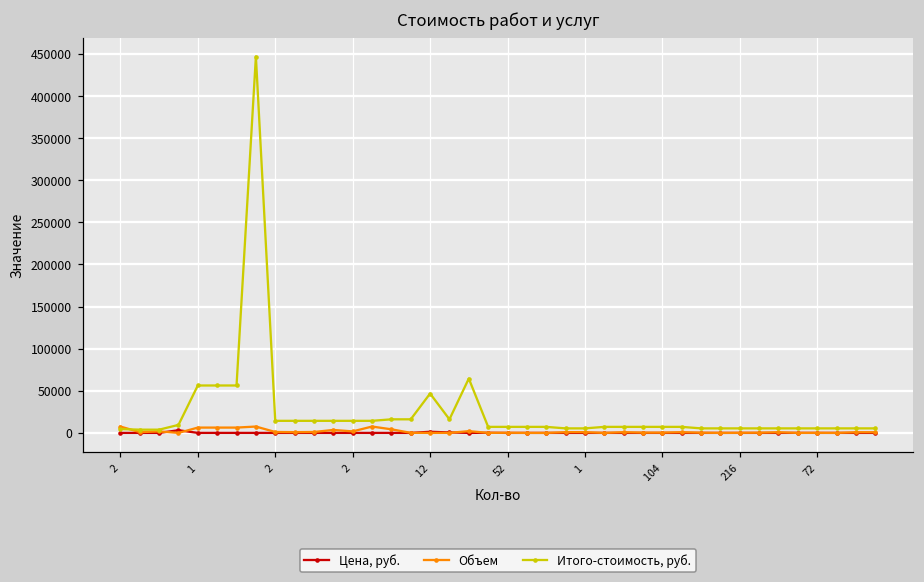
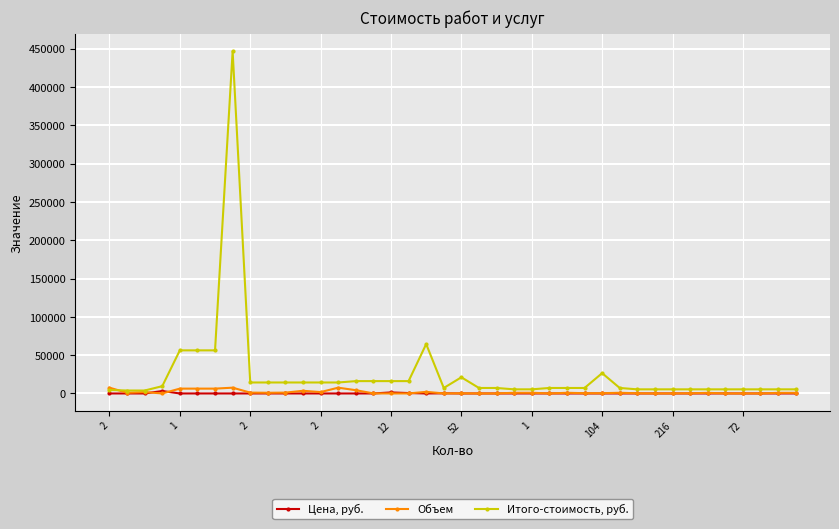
Итого-стоимость, руб., 12: 50000 -> 20000
Итого-стоимость, руб., 52: 10000 -> 20000
Итого-стоимость, руб., 104: 10000 -> 30000
